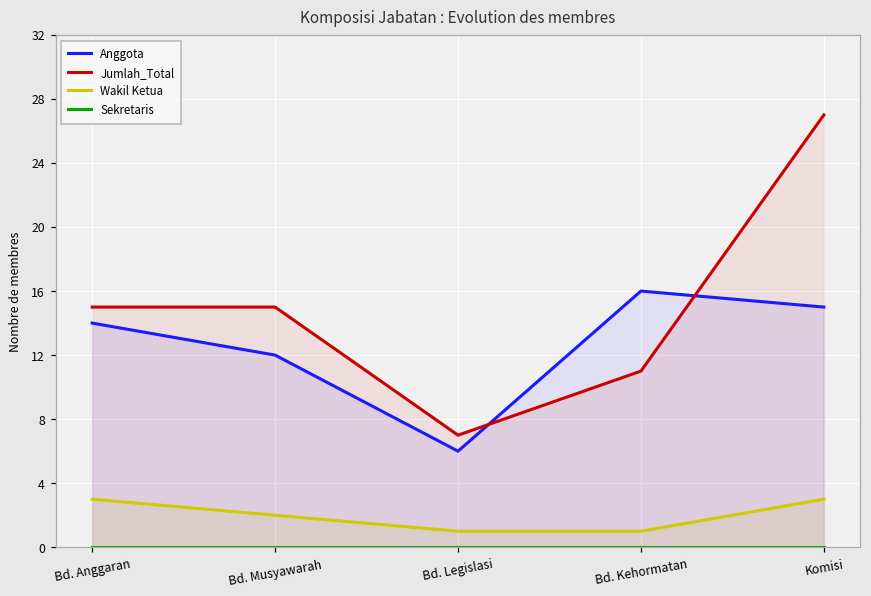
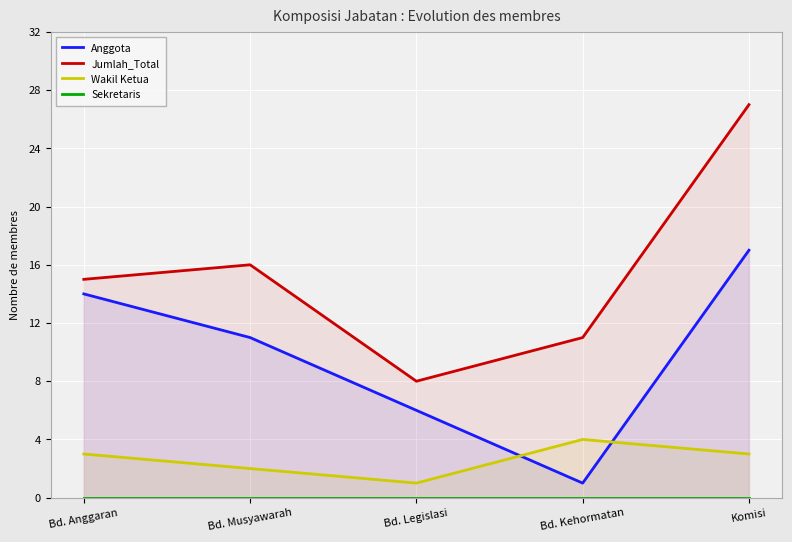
Anggota, Bd. Musyawarah: 12 -> 11
Jumlah_Total, Bd. Musyawarah: 15 -> 16
Jumlah_Total, Bd. Legislasi: 7 -> 8
Anggota, Bd. Kehormatan: 16 -> 1
Wakil Ketua, Bd. Kehormatan: 1 -> 4
Anggota, Komisi: 15 -> 17
